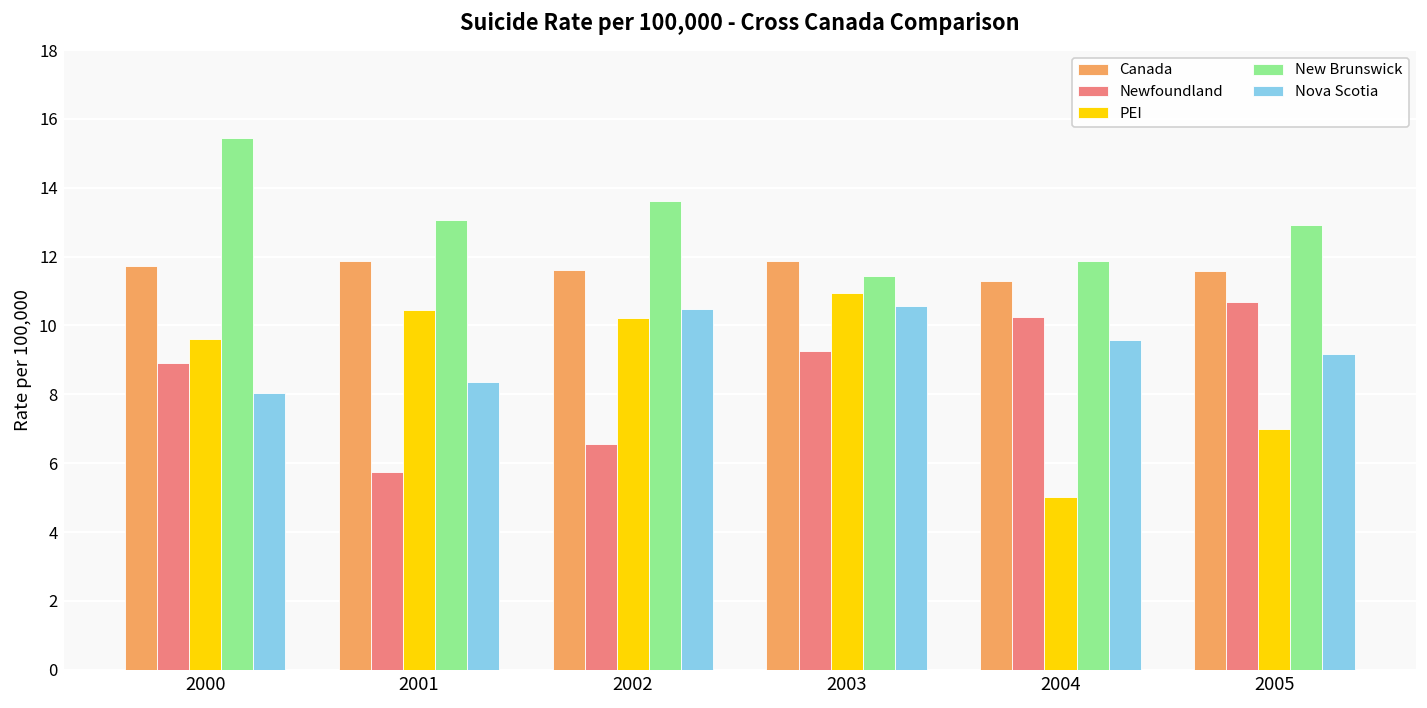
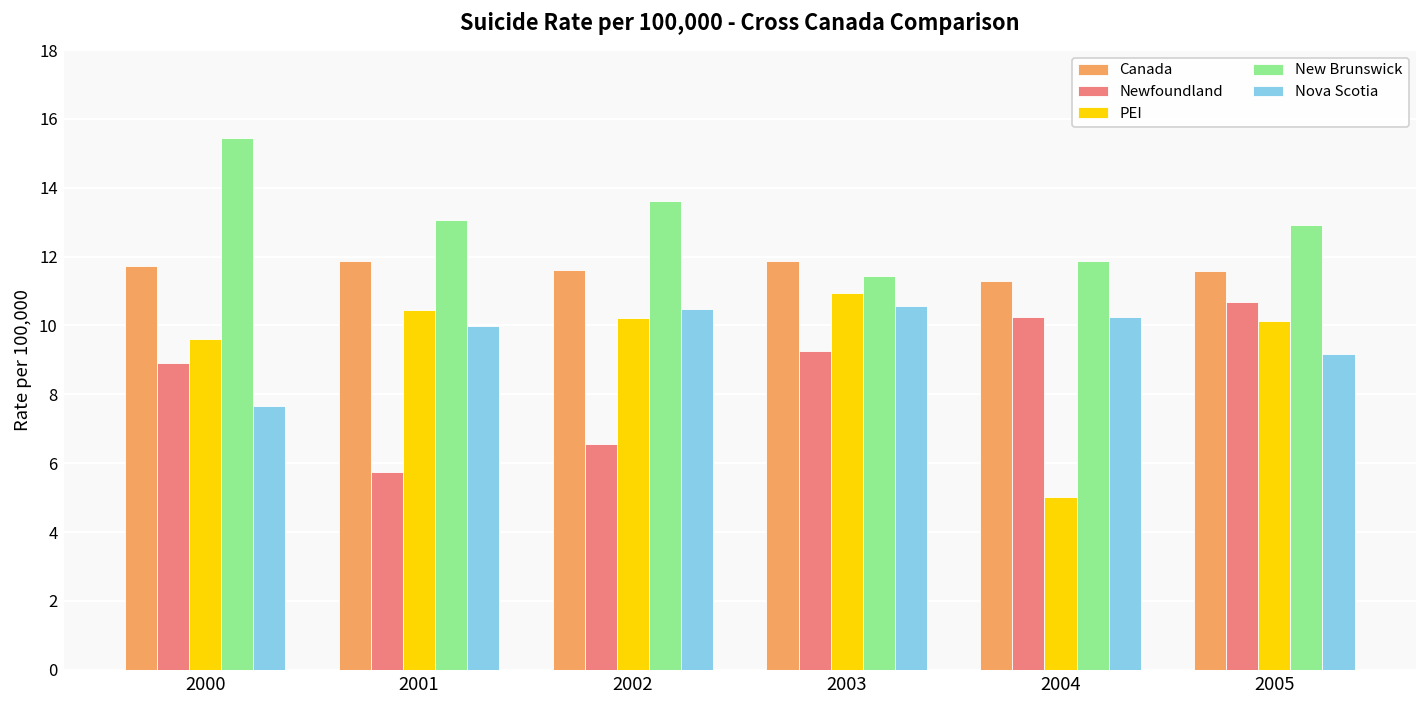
Nova Scotia, 2000: 8.0 -> 7.7
Nova Scotia, 2001: 8.4 -> 10.0
Nova Scotia, 2004: 9.6 -> 10.3
PEI, 2005: 7.0 -> 10.1
